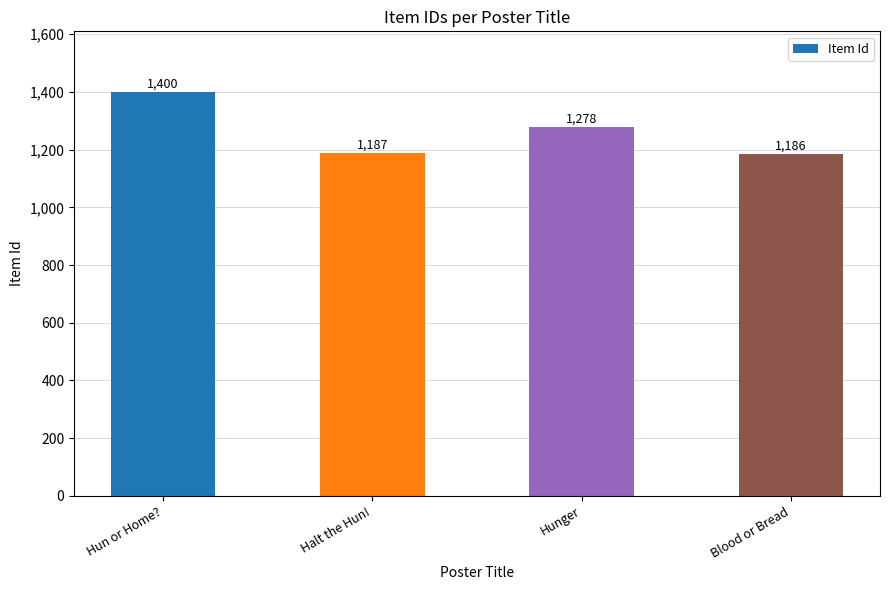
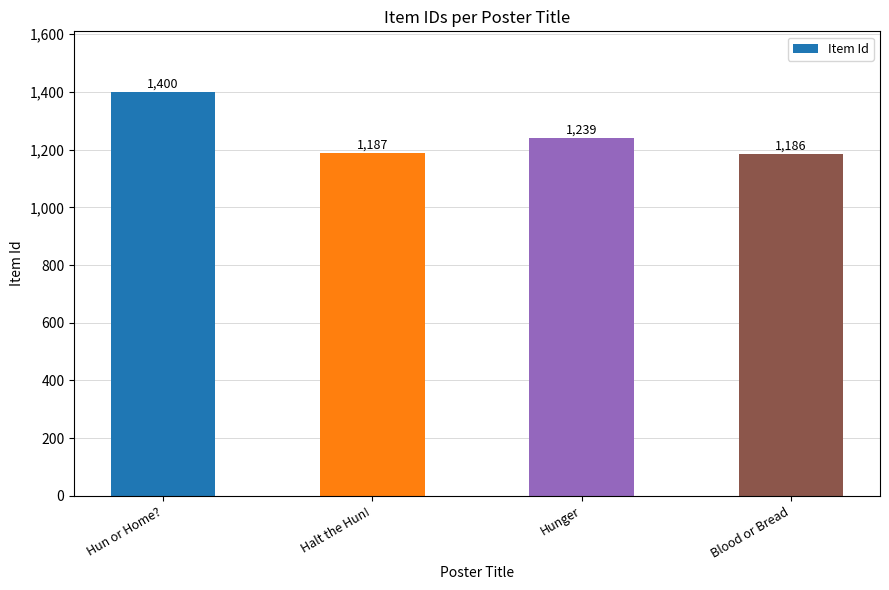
Hunger: 1,278 -> 1,239
